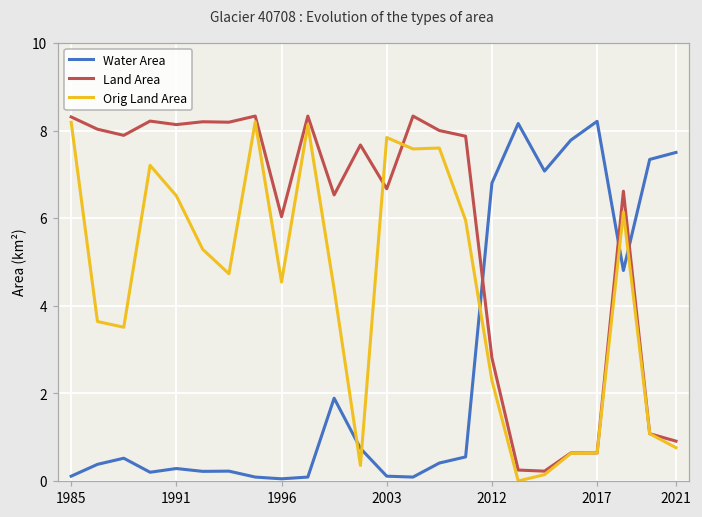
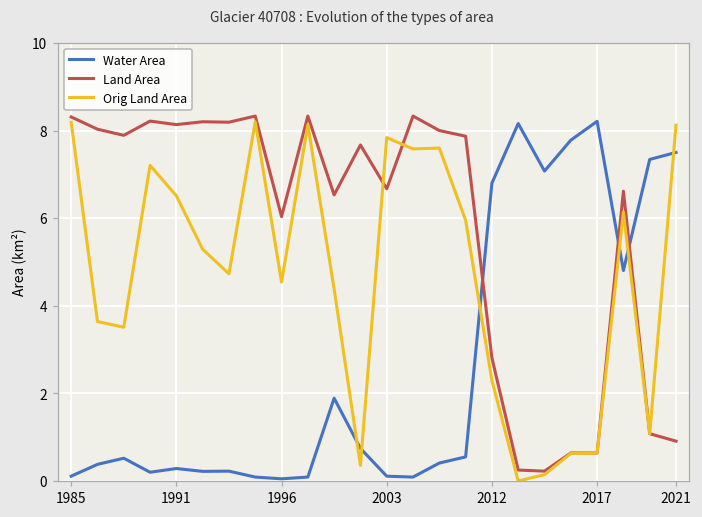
Orig Land Area, 2021: 0.8 -> 8.1
